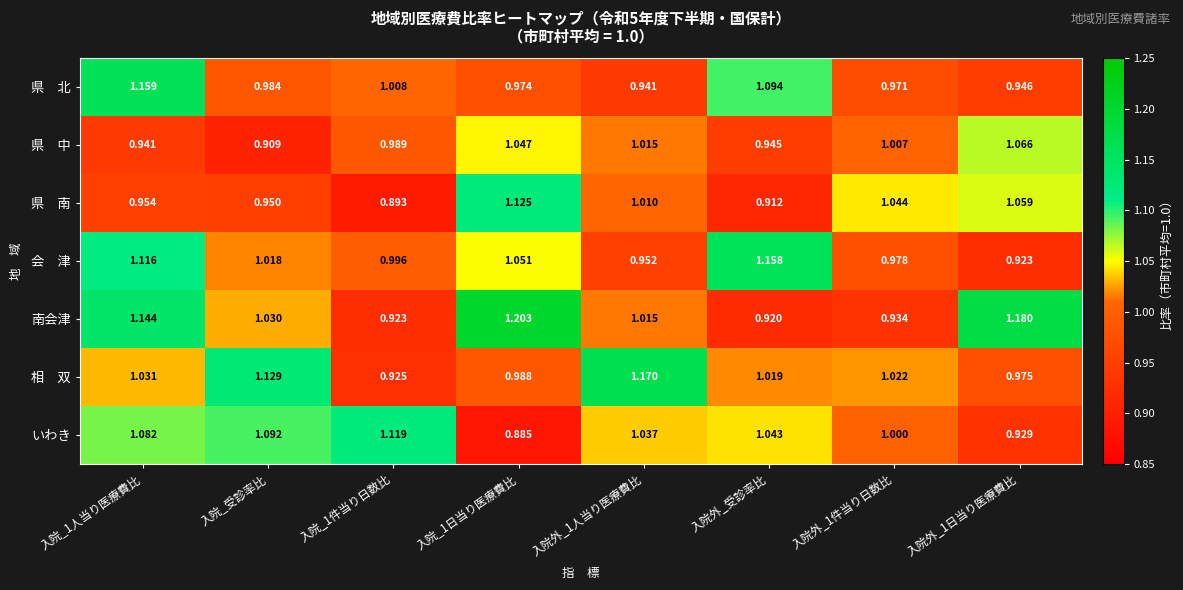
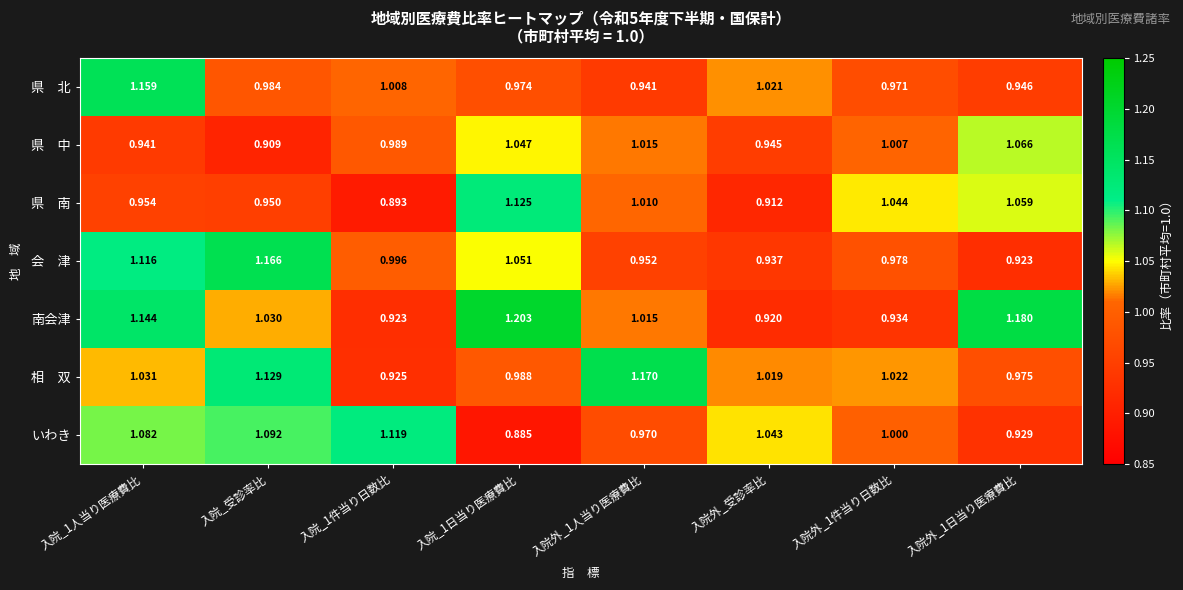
県 北, 入院外_受診率比: 1.094 -> 1.021
会 津, 入院_受診率比: 1.018 -> 1.166
会 津, 入院外_受診率比: 1.158 -> 0.937
いわき, 入院外_1人当り医療費比: 1.037 -> 0.970
